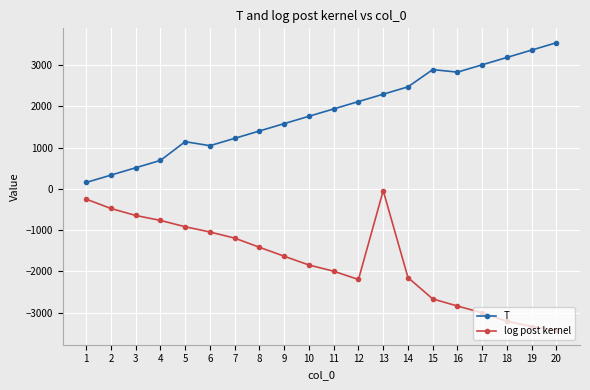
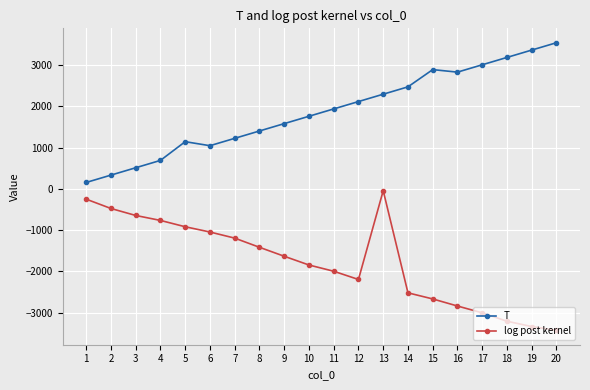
log post kernel, 14: -2100 -> -2500
